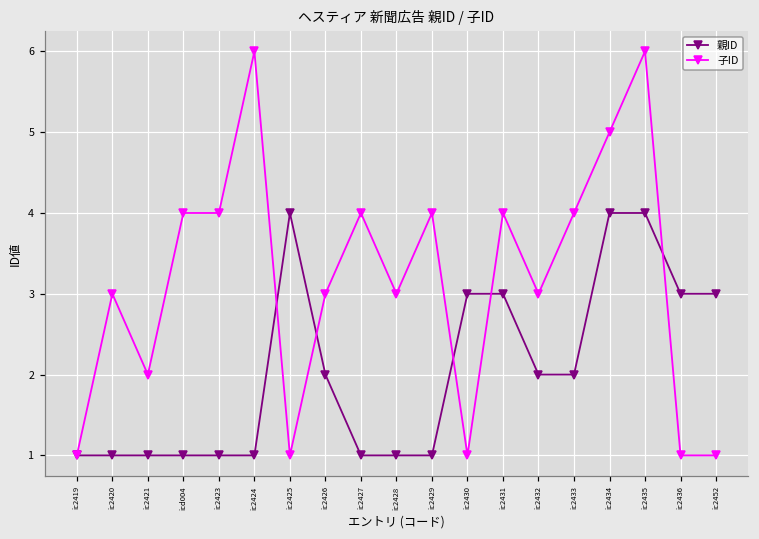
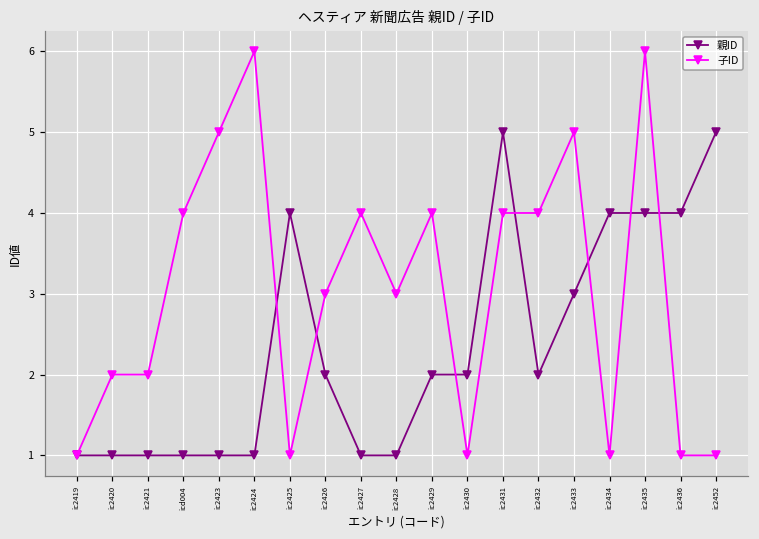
子ID, ic2420: 3 -> 2
子ID, ic2423: 4 -> 5
親ID, ic2429: 1 -> 2
親ID, ic2430: 3 -> 2
親ID, ic2431: 3 -> 5
子ID, ic2432: 3 -> 4
親ID, ic2433: 2 -> 3
子ID, ic2433: 4 -> 5
子ID, ic2434: 5 -> 1
親ID, ic2436: 3 -> 4
親ID, ic2452: 3 -> 5
